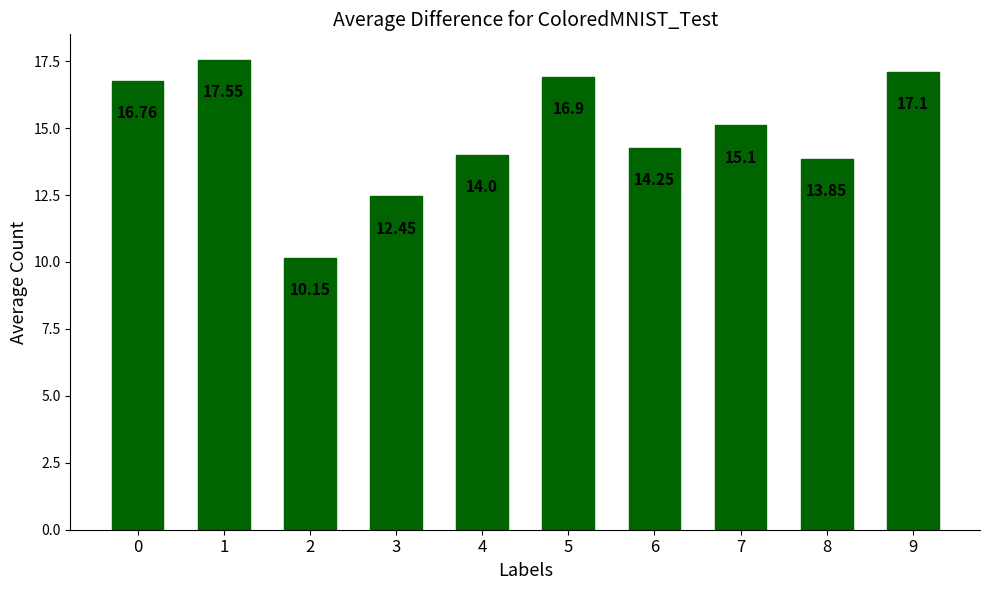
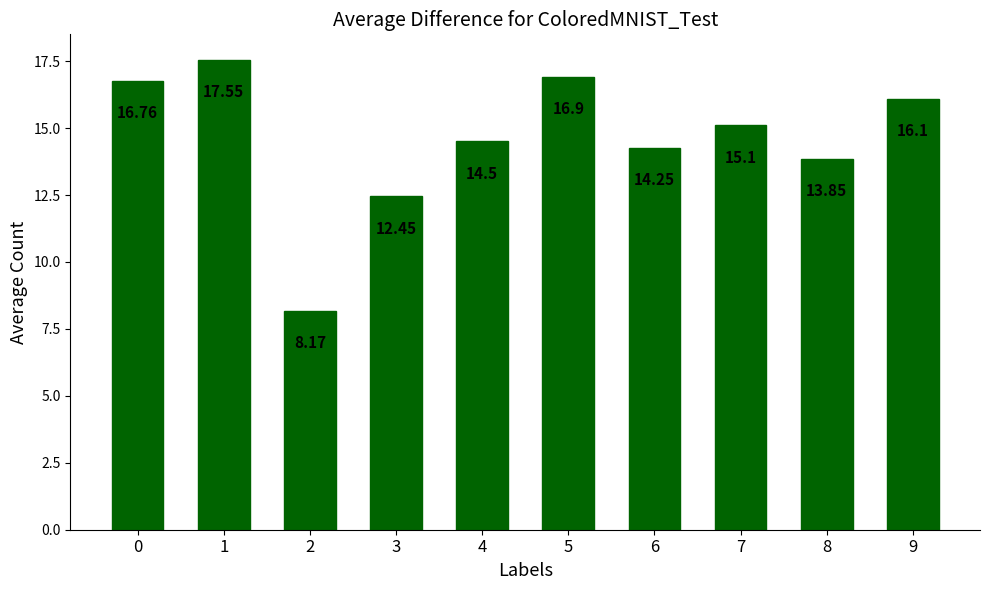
2: 10.15 -> 8.17
4: 14.0 -> 14.5
9: 17.1 -> 16.1
